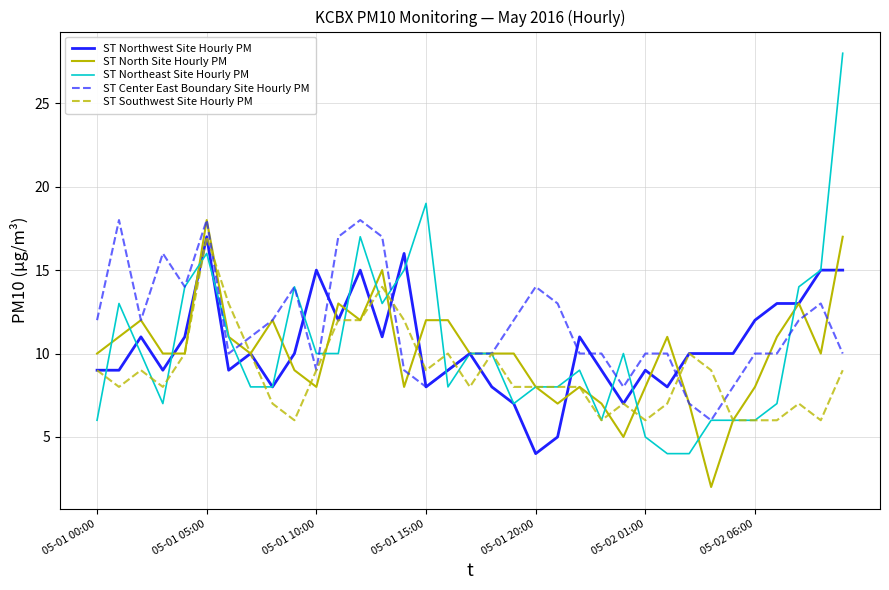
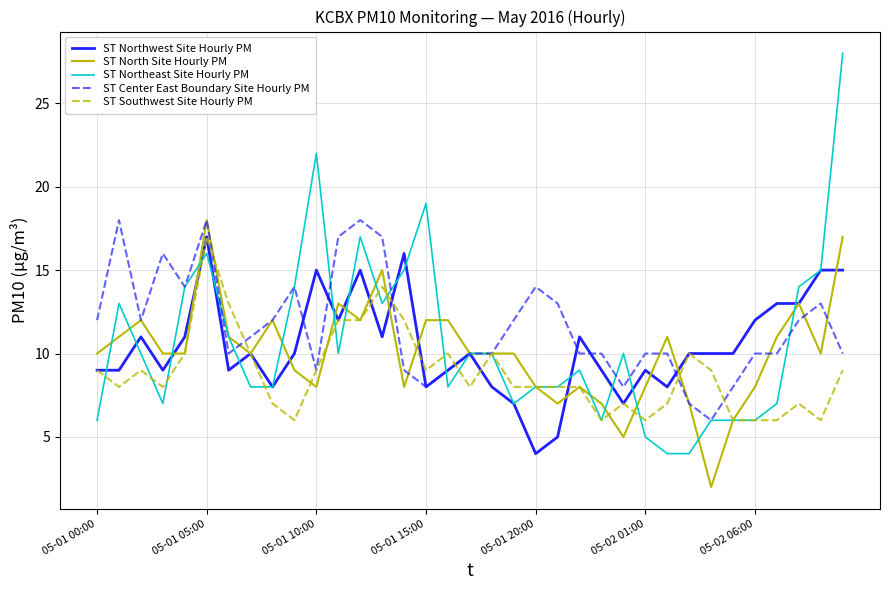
ST Northeast Site Hourly PM, 05-01 10:00: 10 -> 22
